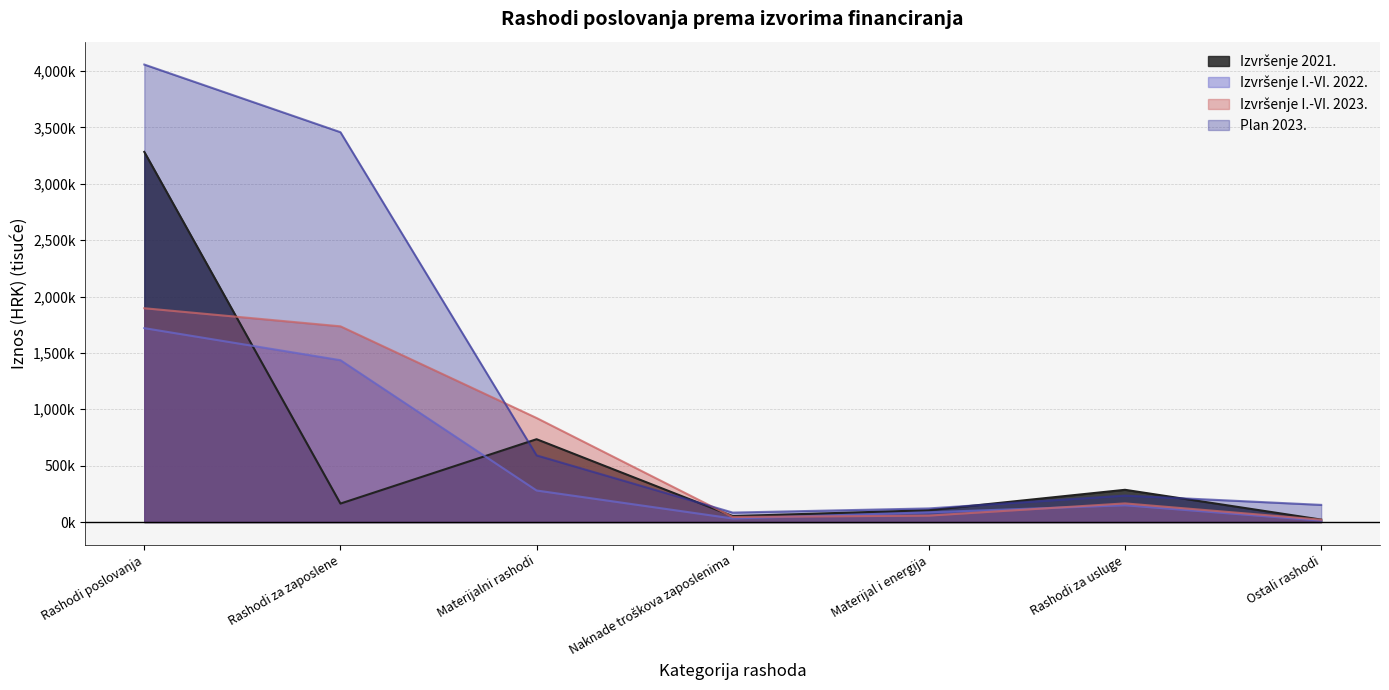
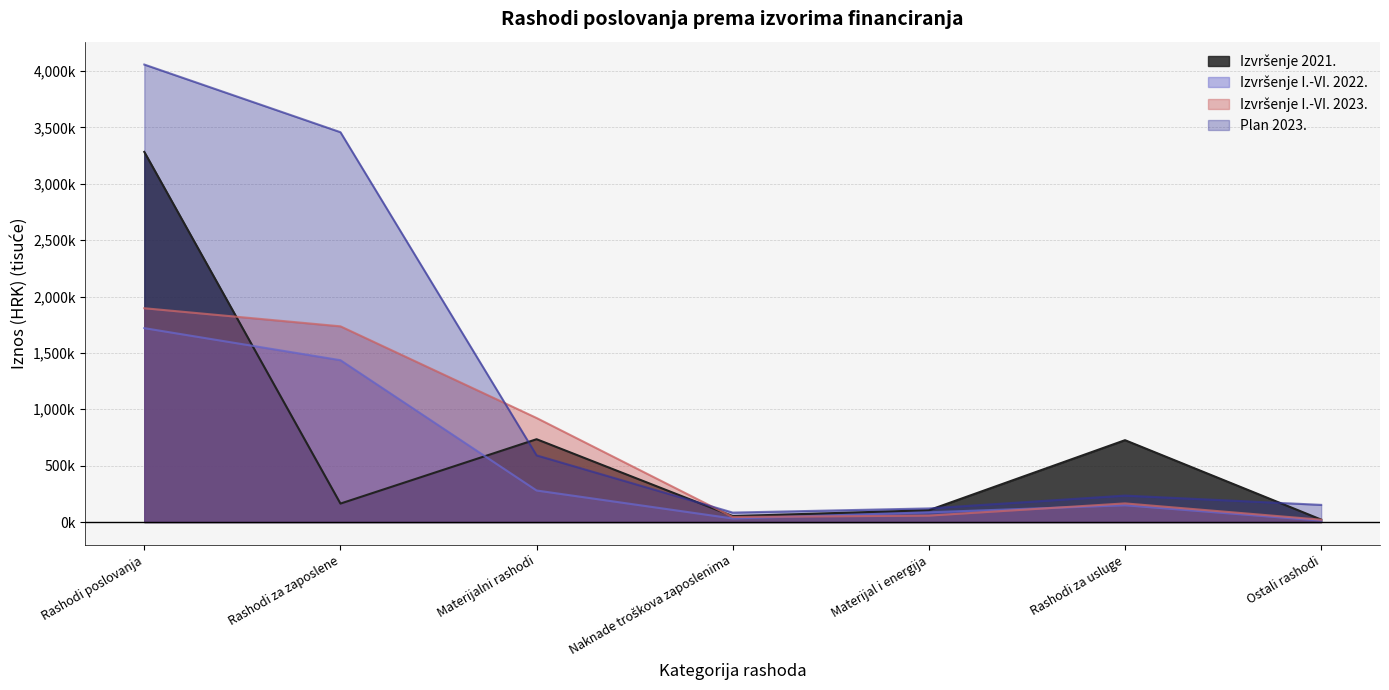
Izvršenje 2021., Rashodi za usluge: 290,000 -> 730,000
